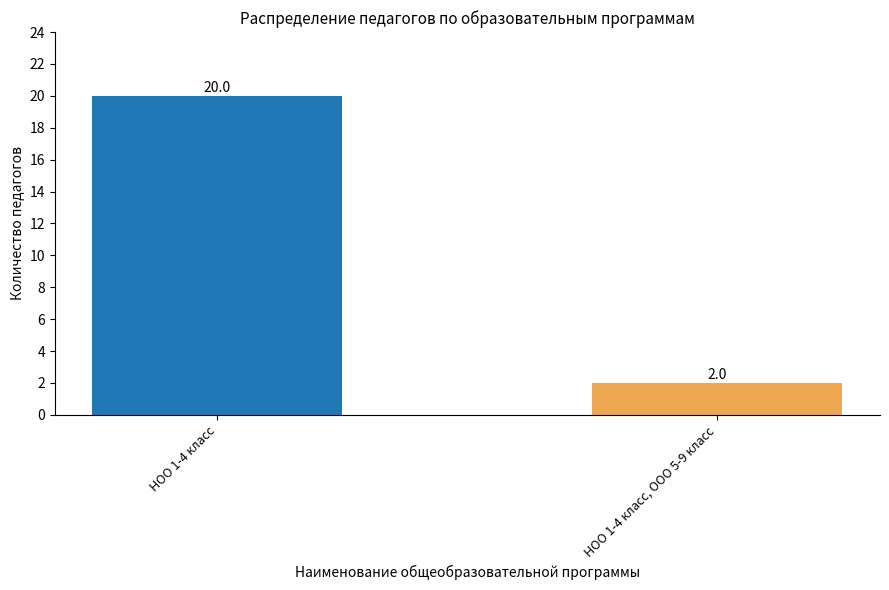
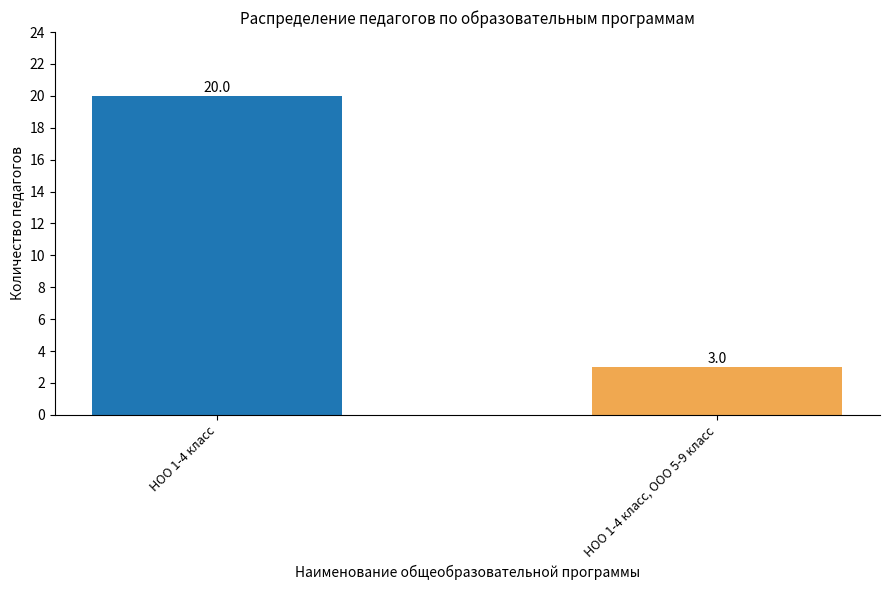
НОО 1-4 класс, ООО 5-9 класс: 2.0 -> 3.0
